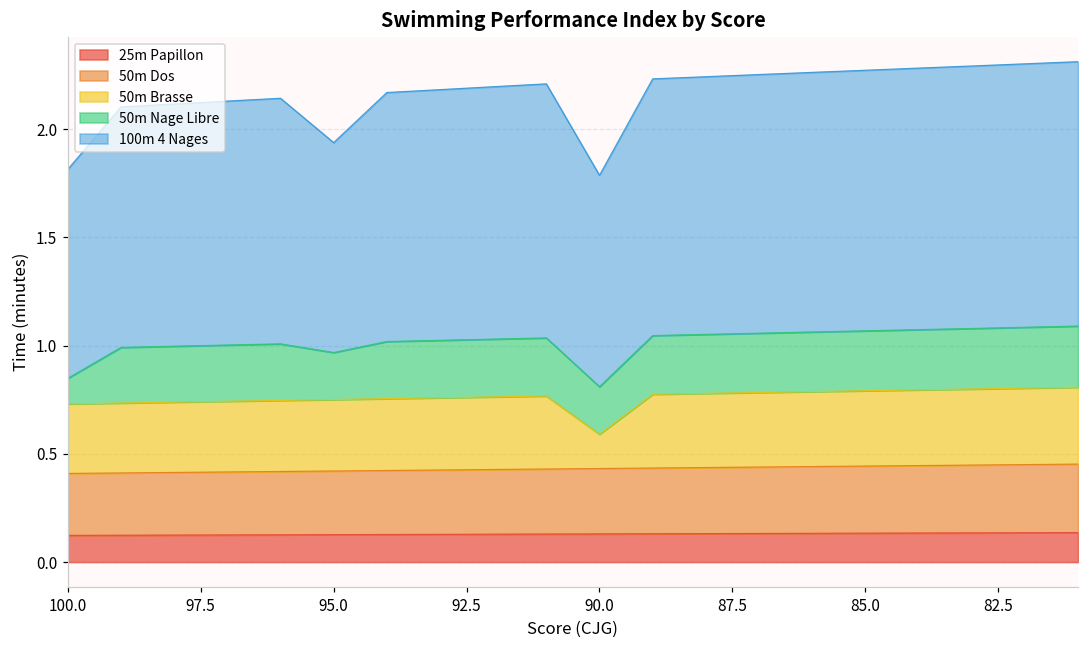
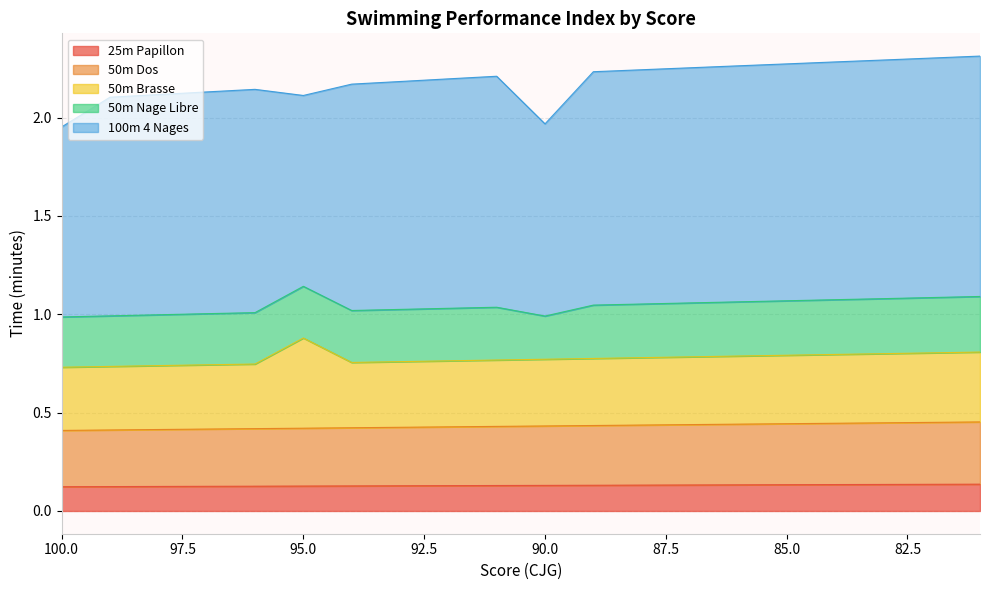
50m Nage Libre, 100.0: 0.12 -> 0.26
50m Brasse, 95.0: 0.33 -> 0.46
50m Nage Libre, 95.0: 0.22 -> 0.26
50m Brasse, 90.0: 0.16 -> 0.34
